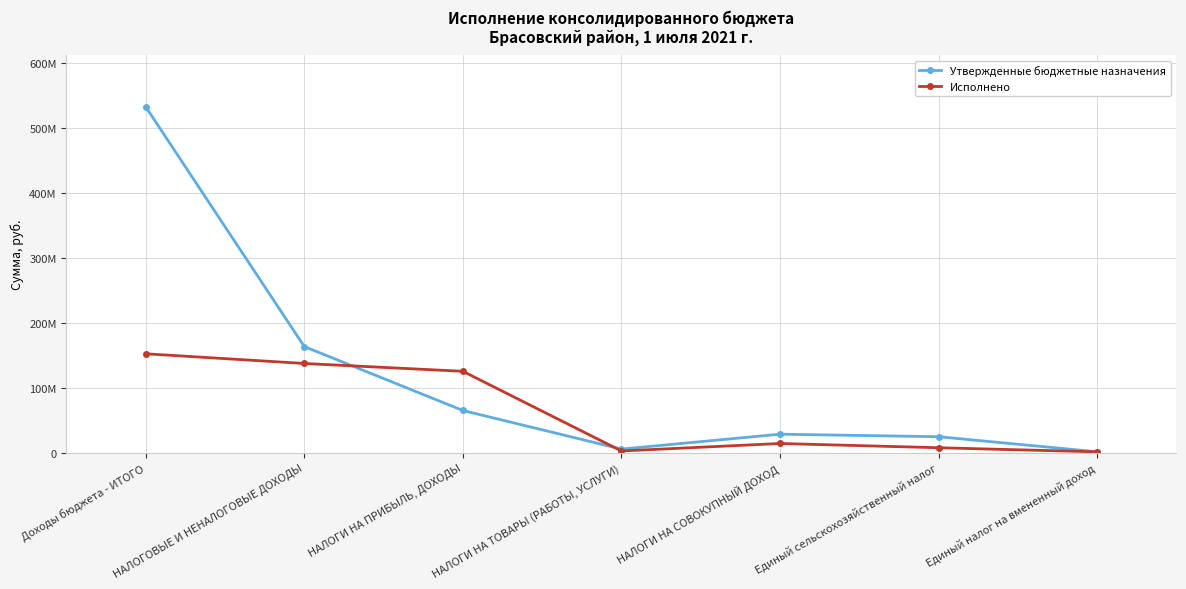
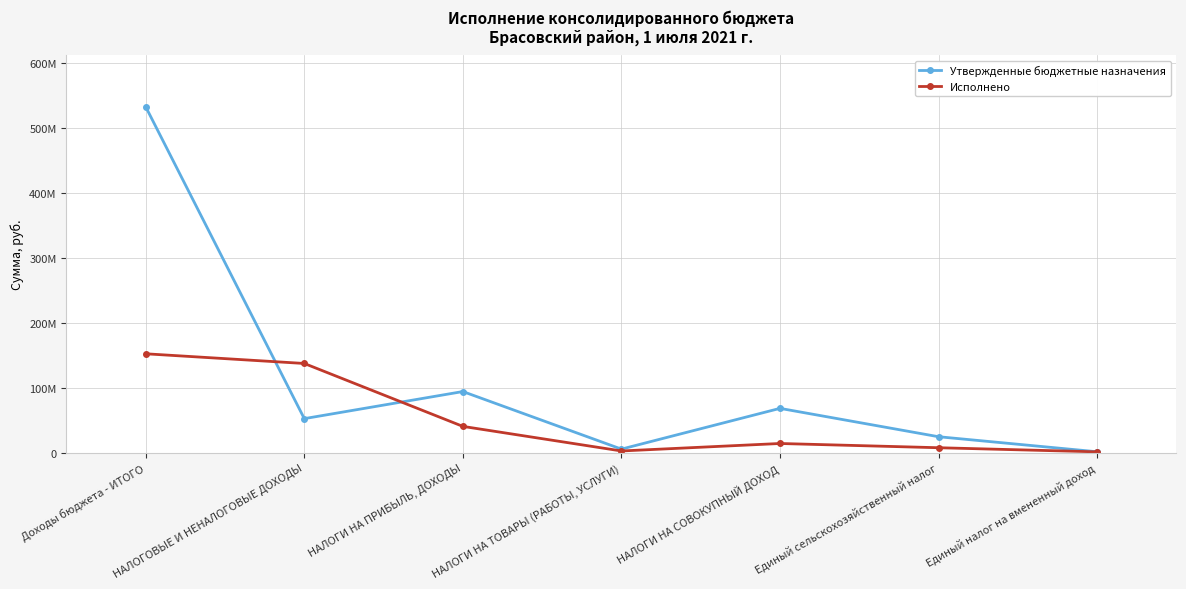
Утвержденные бюджетные назначения, НАЛОГОВЫЕ И НЕНАЛОГОВЫЕ ДОХОДЫ: 160М -> 50М
Утвержденные бюджетные назначения, НАЛОГИ НА ПРИБЫЛЬ, ДОХОДЫ: 60М -> 90М
Исполнено, НАЛОГИ НА ПРИБЫЛЬ, ДОХОДЫ: 130М -> 40М
Утвержденные бюджетные назначения, НАЛОГИ НА СОВОКУПНЫЙ ДОХОД: 30М -> 70М
